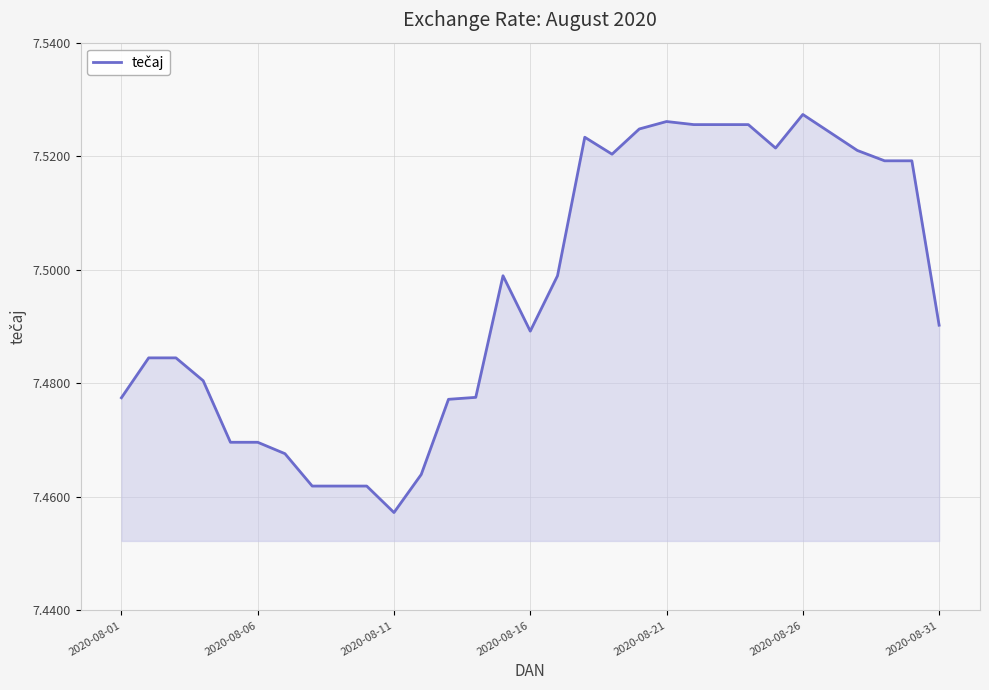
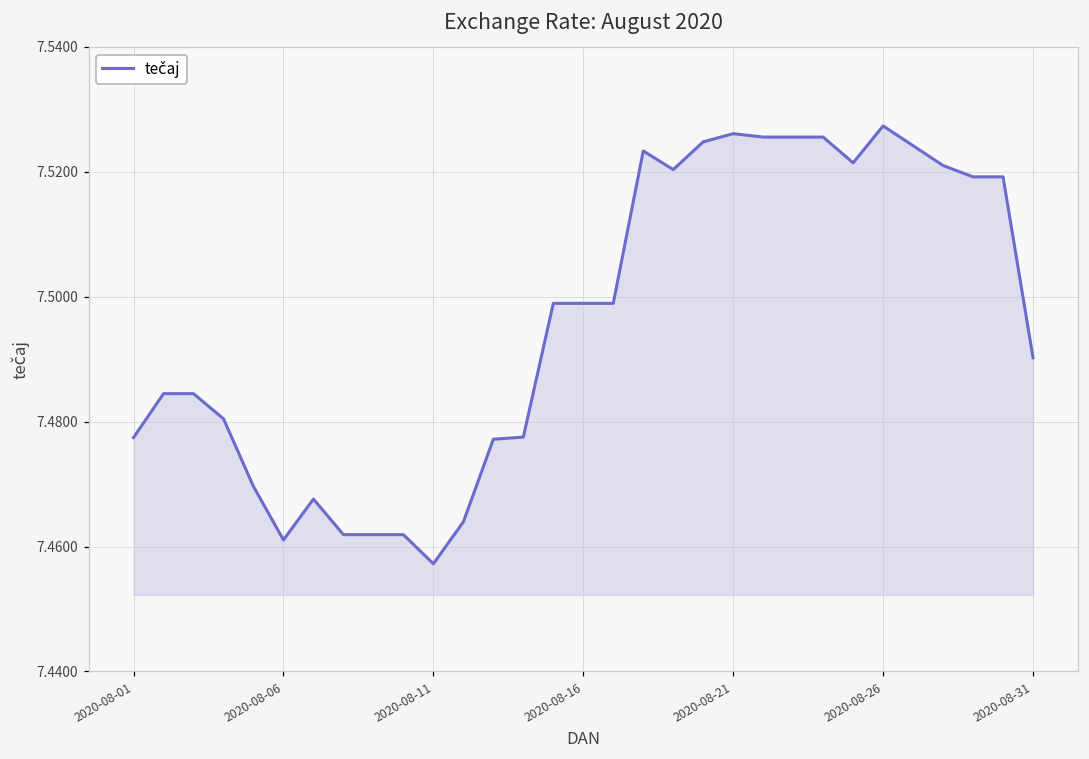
2020-08-06: 7.470 -> 7.461
2020-08-16: 7.489 -> 7.499
